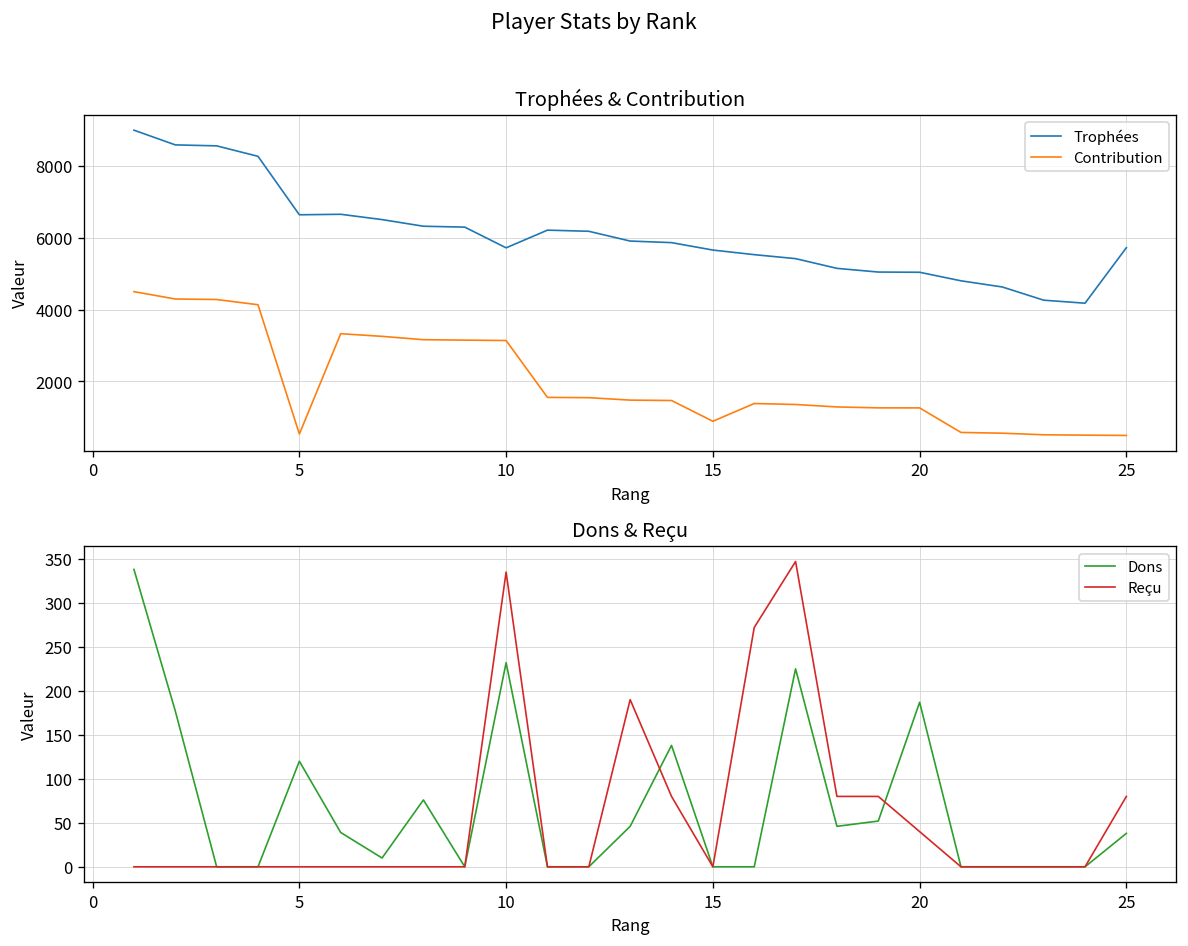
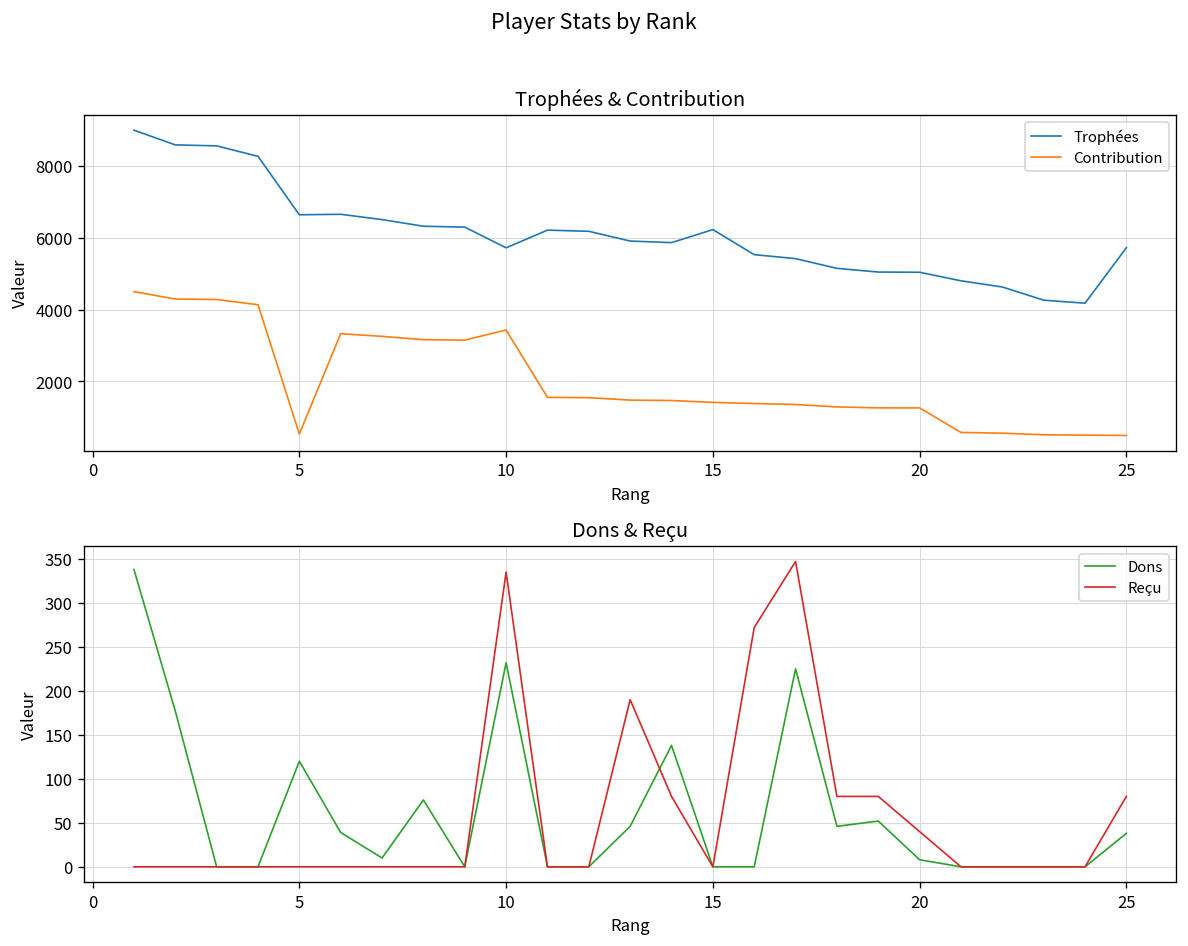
Trophées & Contribution, Contribution, 10: 3100 -> 3400
Trophées & Contribution, Trophées, 15: 5700 -> 6200
Trophées & Contribution, Contribution, 15: 900 -> 1400
Dons & Reçu, Dons, 20: 190 -> 10
